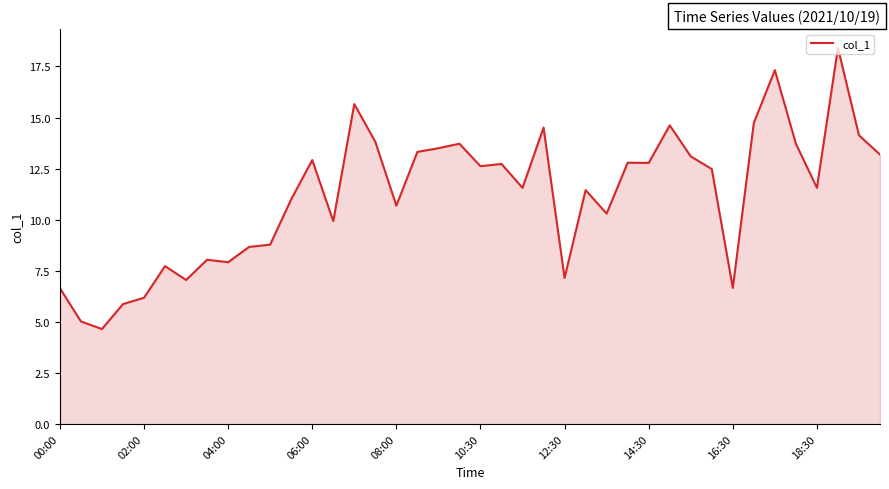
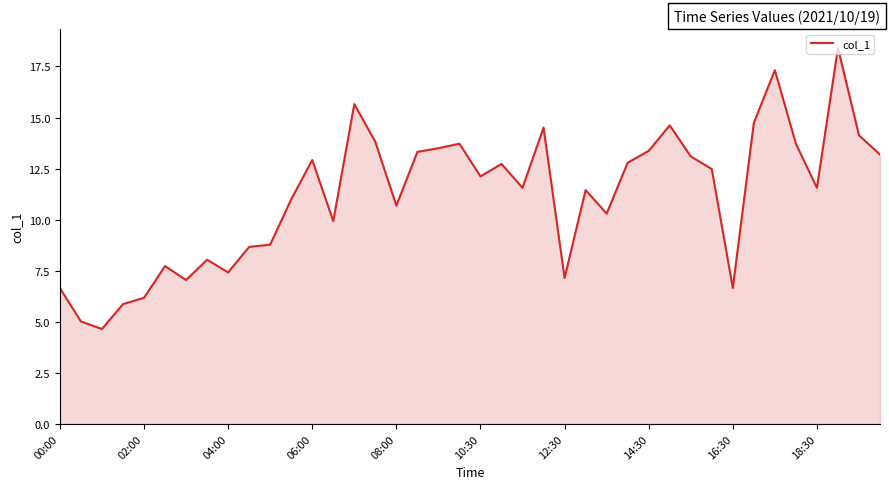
04:00: 7.9 -> 7.4
10:30: 12.6 -> 12.1
14:30: 12.8 -> 13.4
